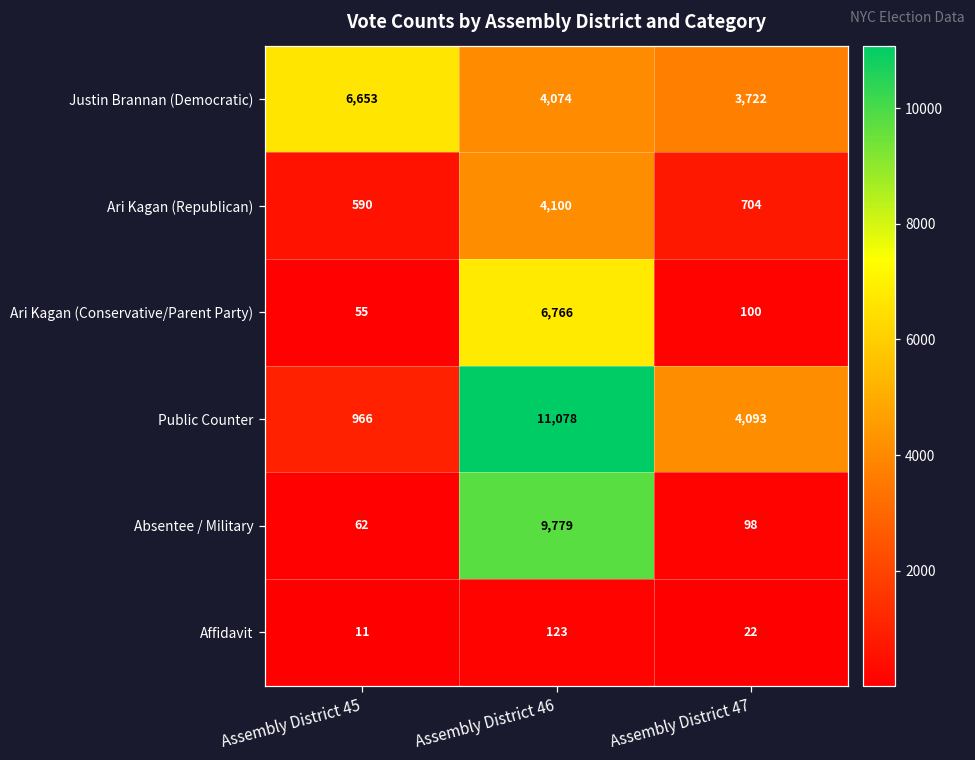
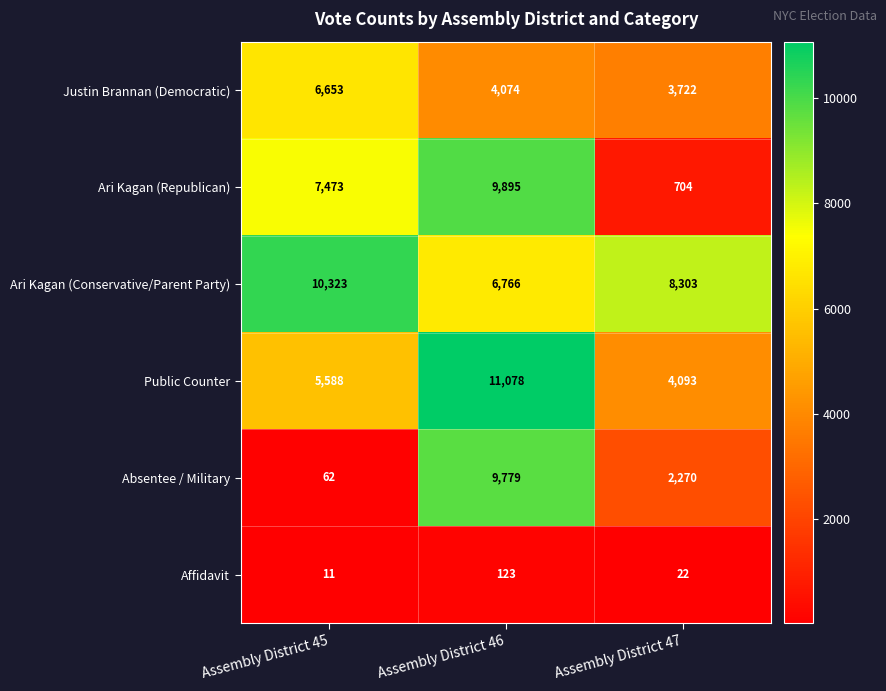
Ari Kagan (Republican), Assembly District 45: 590 -> 7,473
Ari Kagan (Republican), Assembly District 46: 4,100 -> 9,895
Ari Kagan (Conservative/Parent Party), Assembly District 45: 55 -> 10,323
Ari Kagan (Conservative/Parent Party), Assembly District 47: 100 -> 8,303
Public Counter, Assembly District 45: 966 -> 5,588
Absentee / Military, Assembly District 47: 98 -> 2,270
